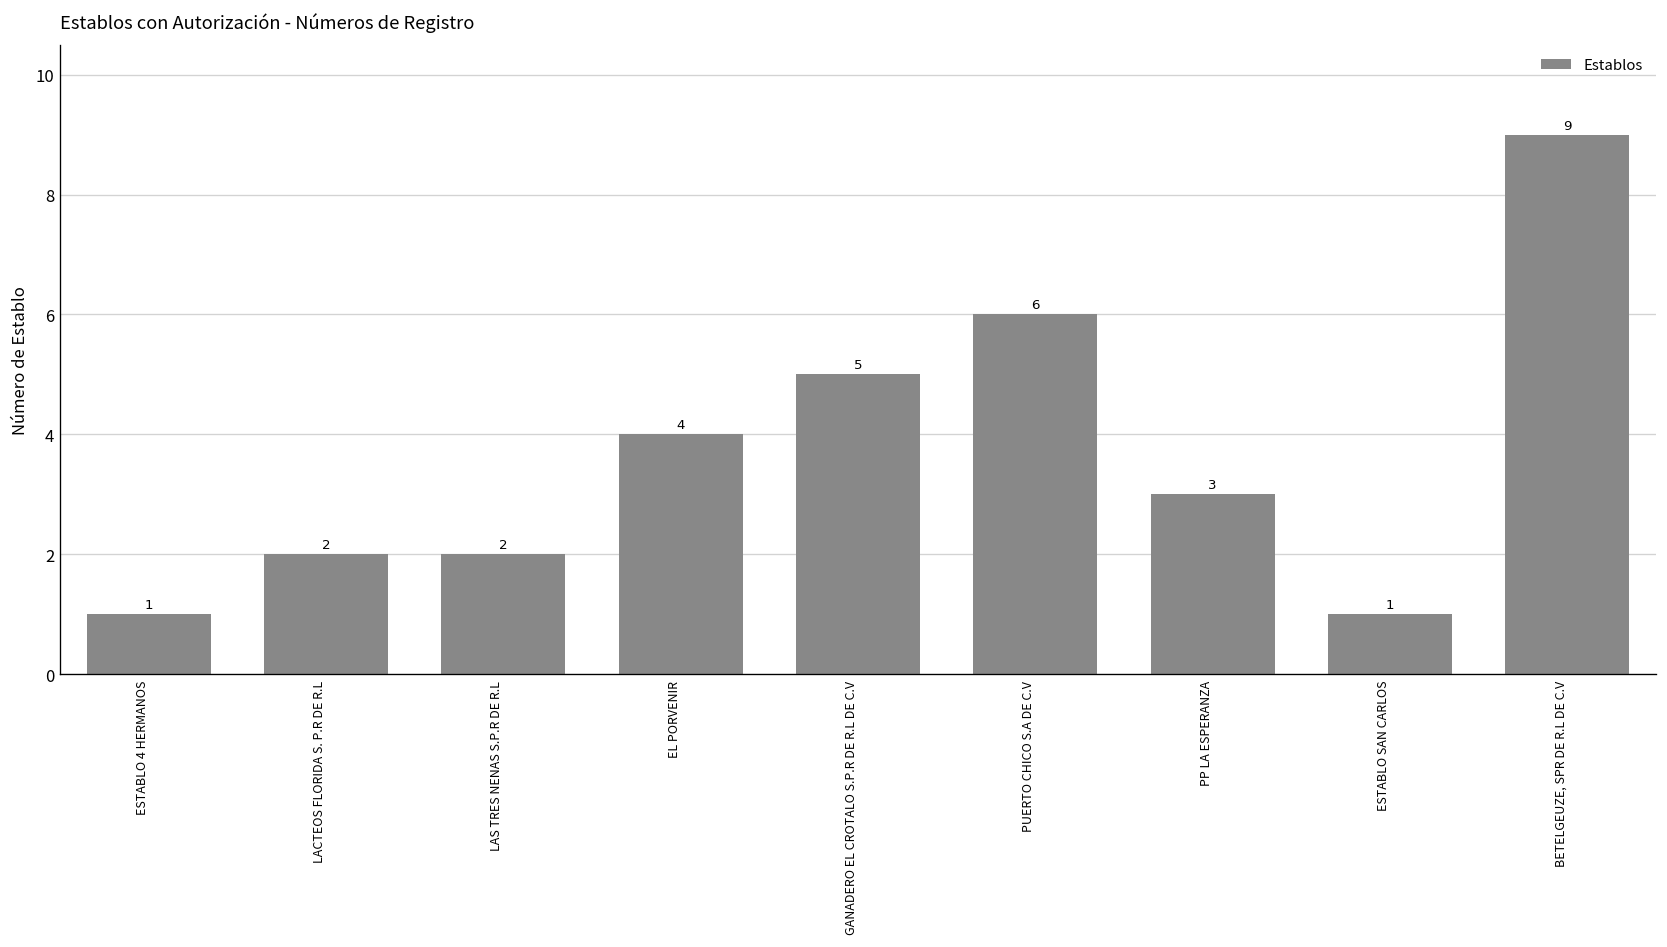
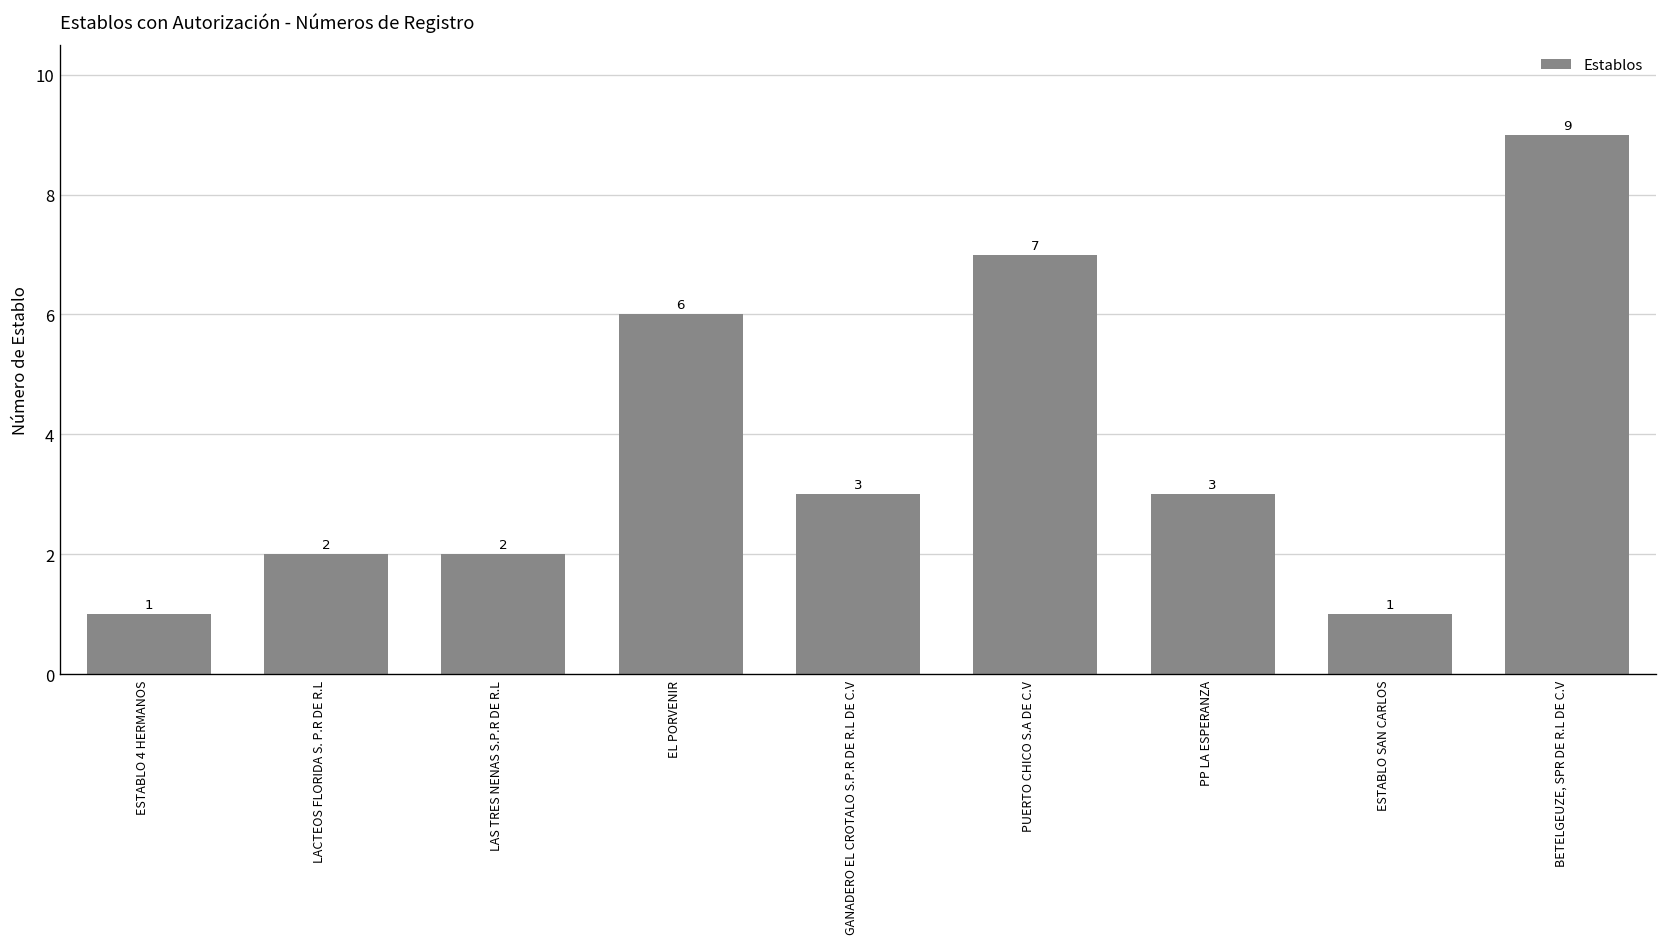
EL PORVENIR: 4 -> 6
GANADERO EL CROTALO S.P.R DE R.L DE C.V: 5 -> 3
PUERTO CHICO S.A DE C.V: 6 -> 7
